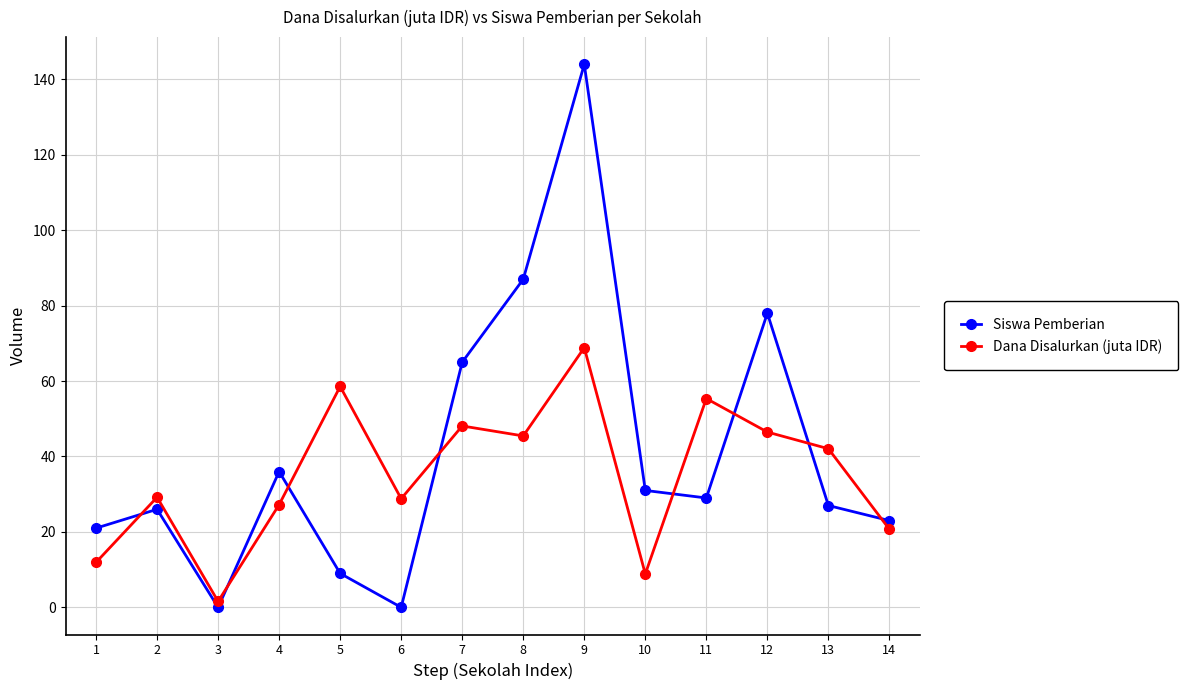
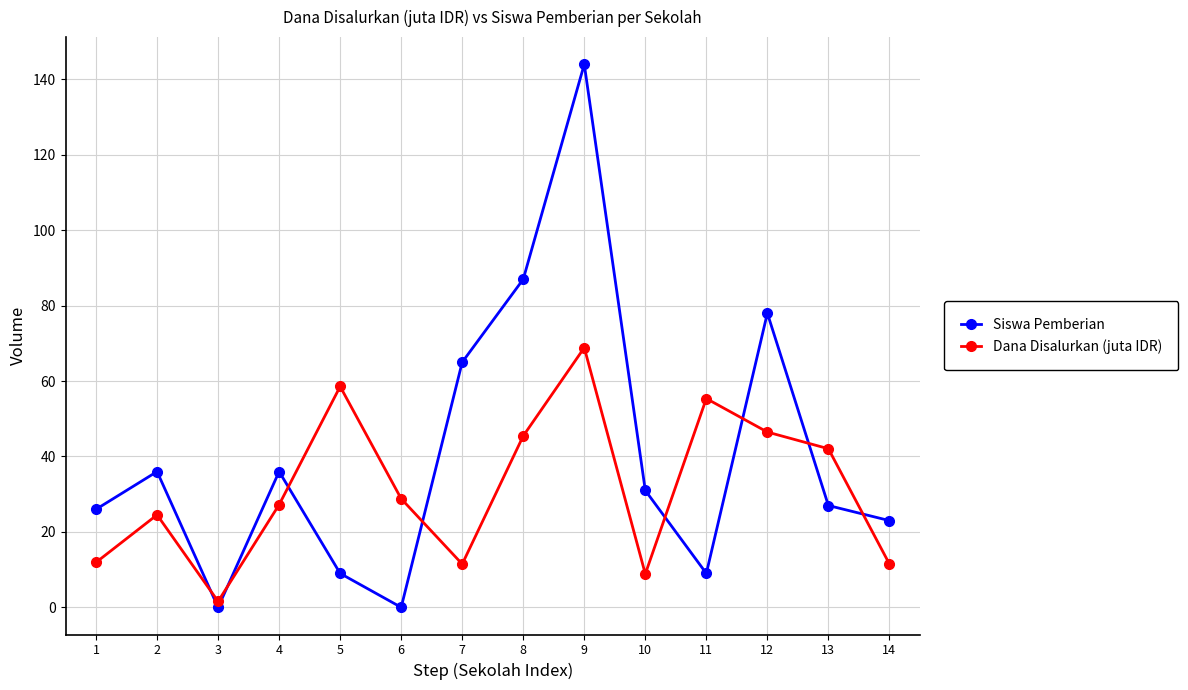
Siswa Pemberian, 1: 21 -> 26
Siswa Pemberian, 2: 26 -> 36
Dana Disalurkan (juta IDR), 2: 29 -> 25
Dana Disalurkan (juta IDR), 7: 48 -> 11
Siswa Pemberian, 11: 29 -> 9
Dana Disalurkan (juta IDR), 14: 21 -> 12
